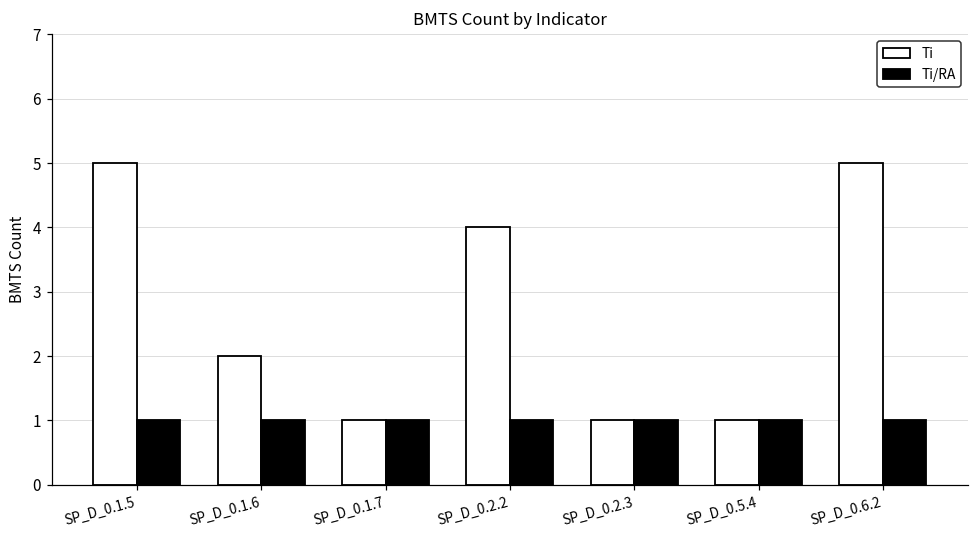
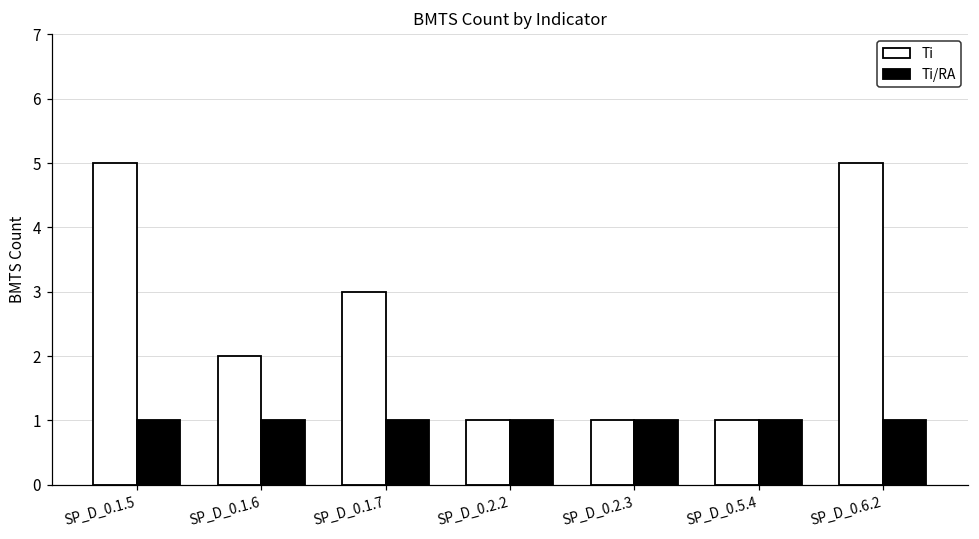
Ti, SP_D_0.1.7: 1 -> 3
Ti, SP_D_0.2.2: 4 -> 1
